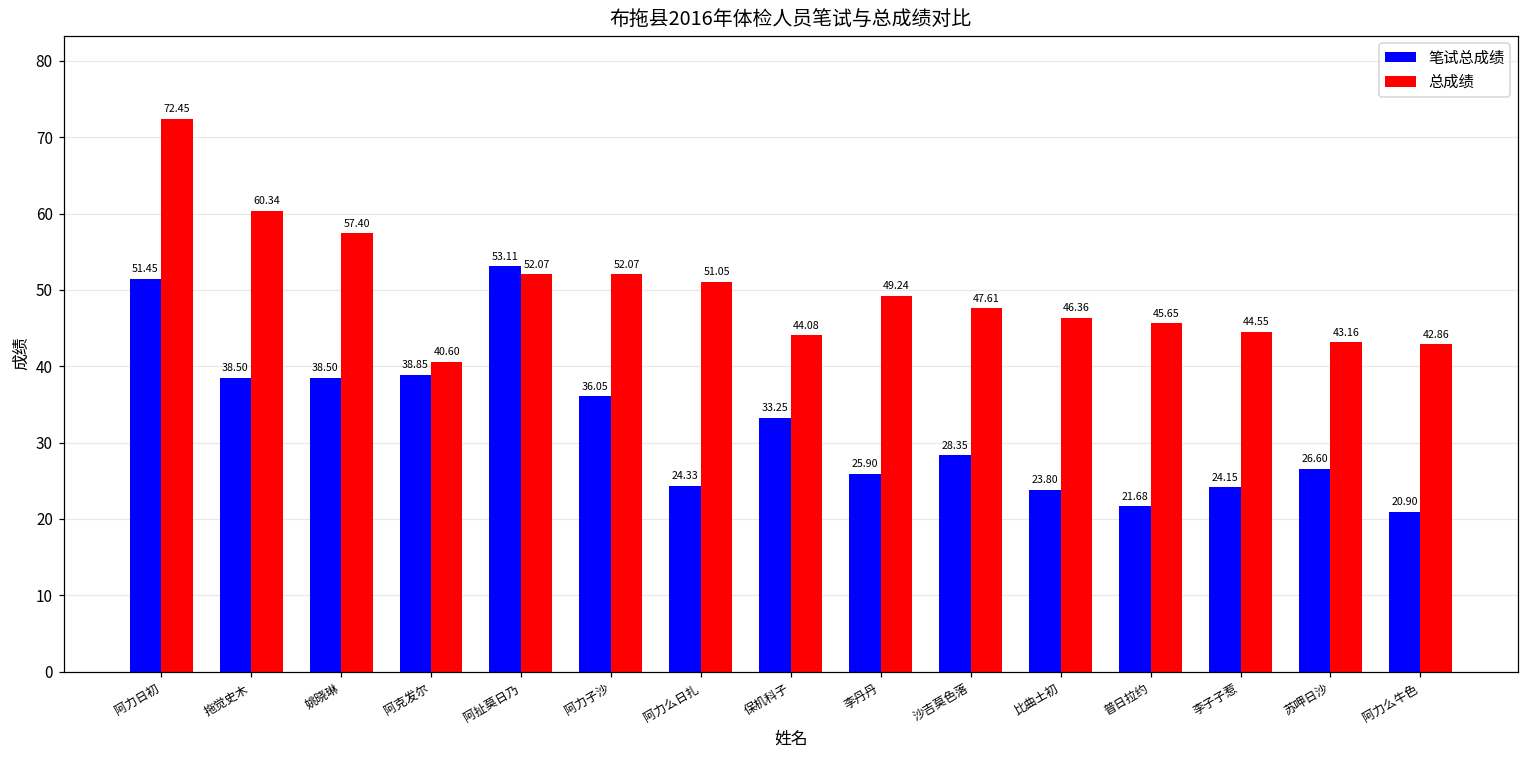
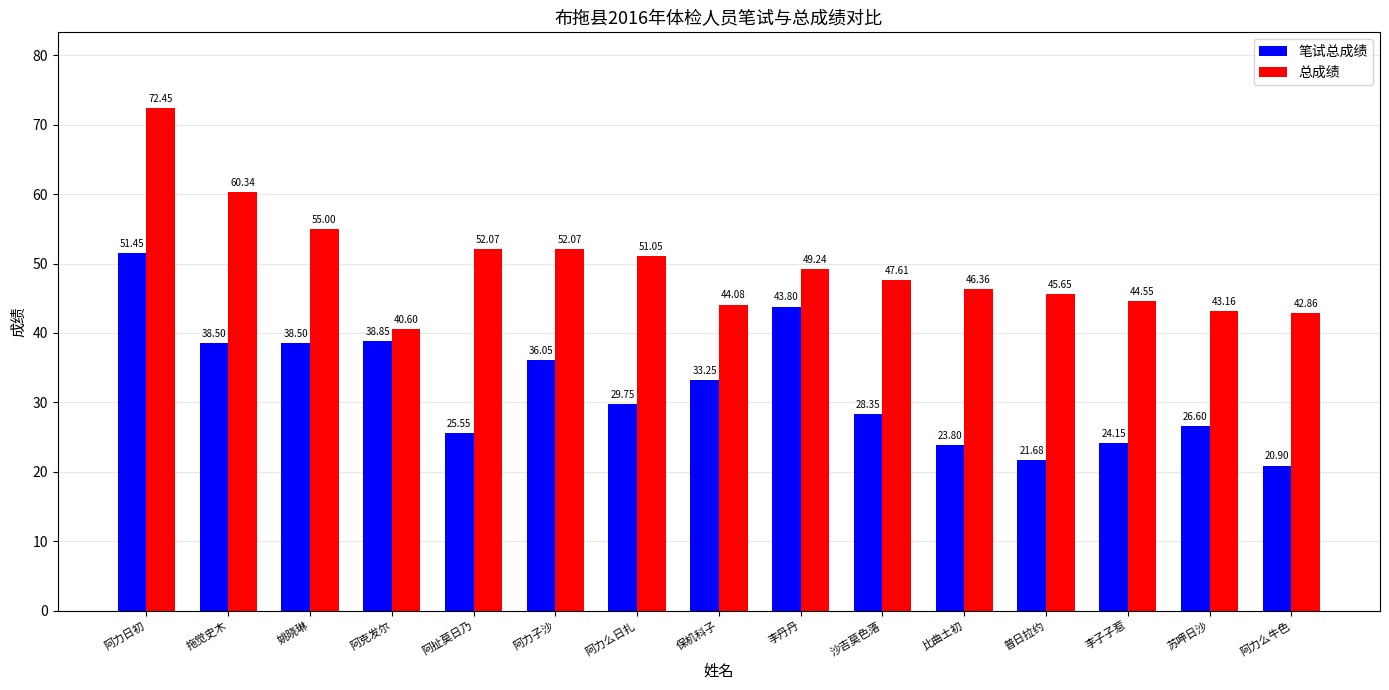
总成绩, 姚晓琳: 57.40 -> 55.00
笔试总成绩, 阿扯莫日乃: 53.11 -> 25.55
笔试总成绩, 阿力么日扎: 24.33 -> 29.75
笔试总成绩, 李丹丹: 25.90 -> 43.80
